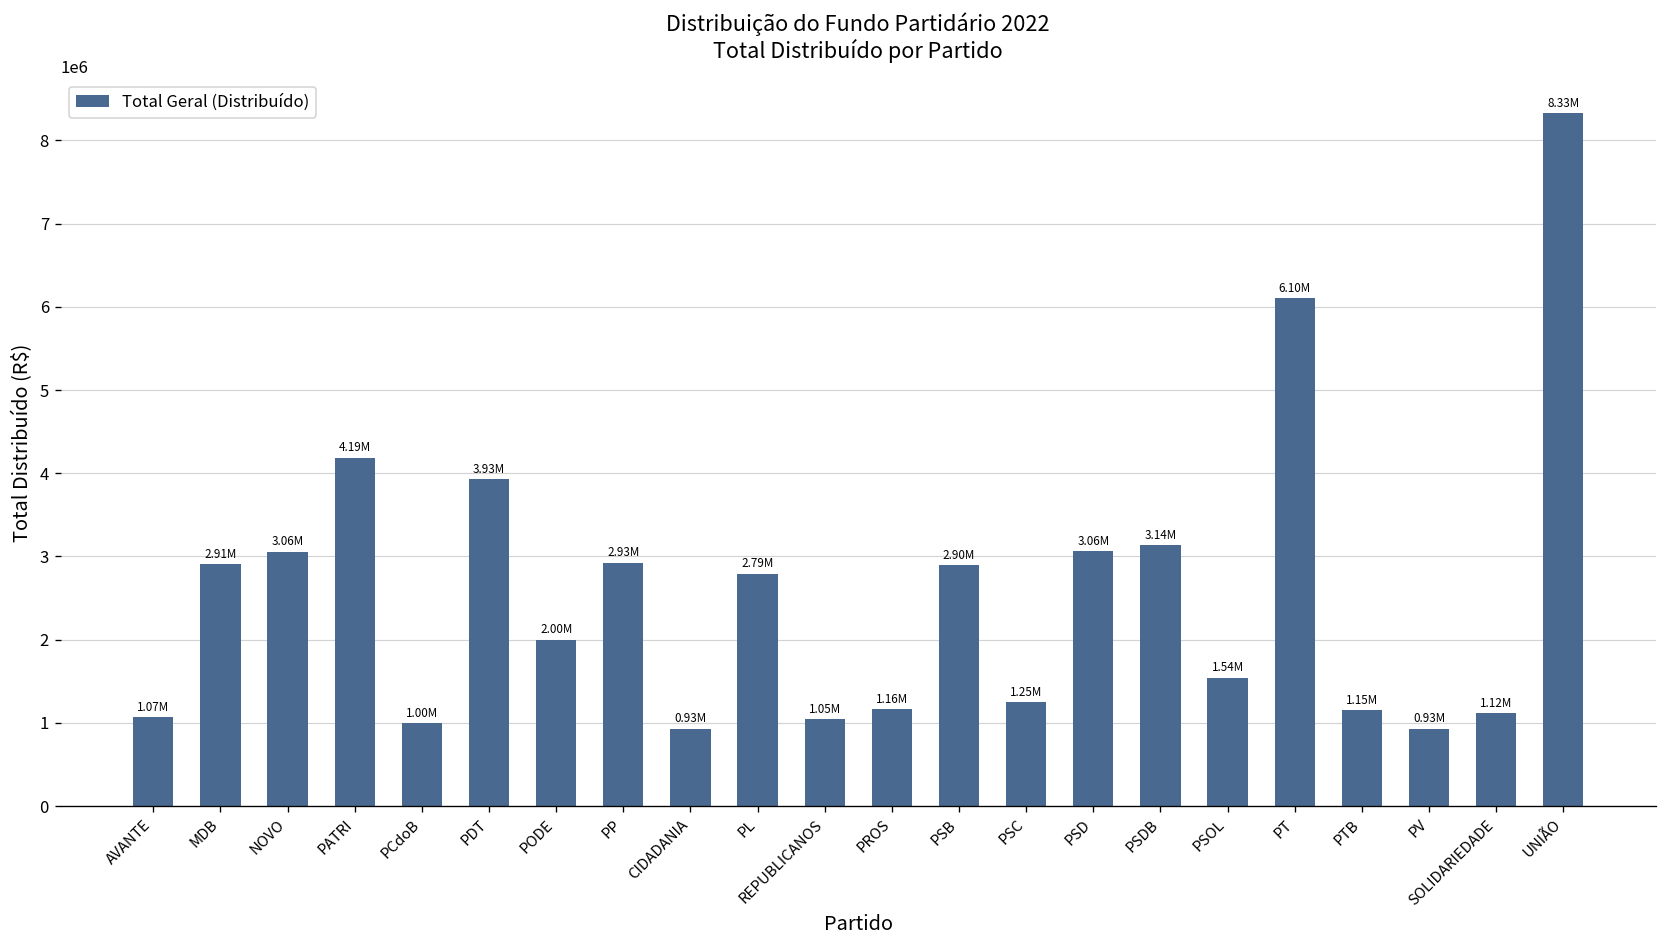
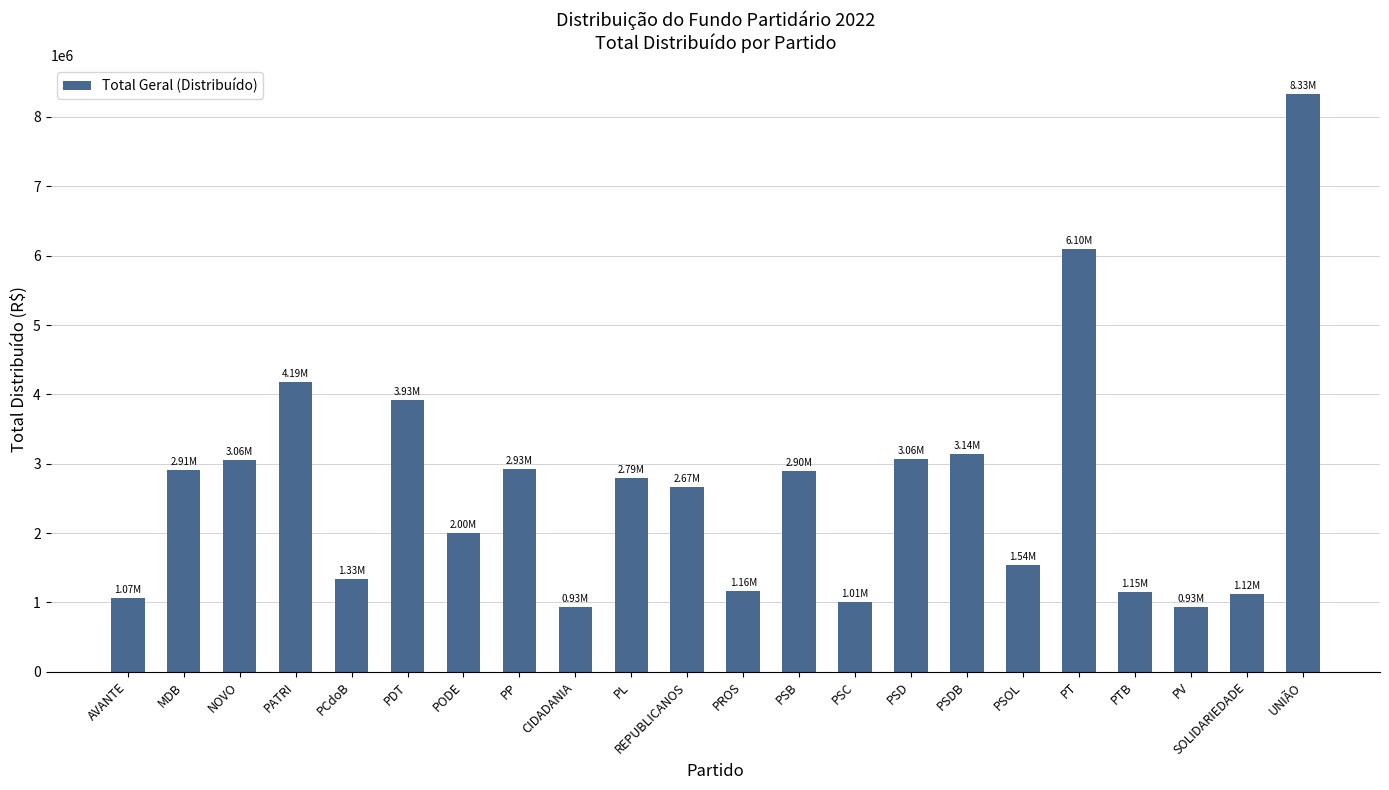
PCdoB: 1.00M -> 1.33M
REPUBLICANOS: 1.05M -> 2.67M
PSC: 1.25M -> 1.01M
